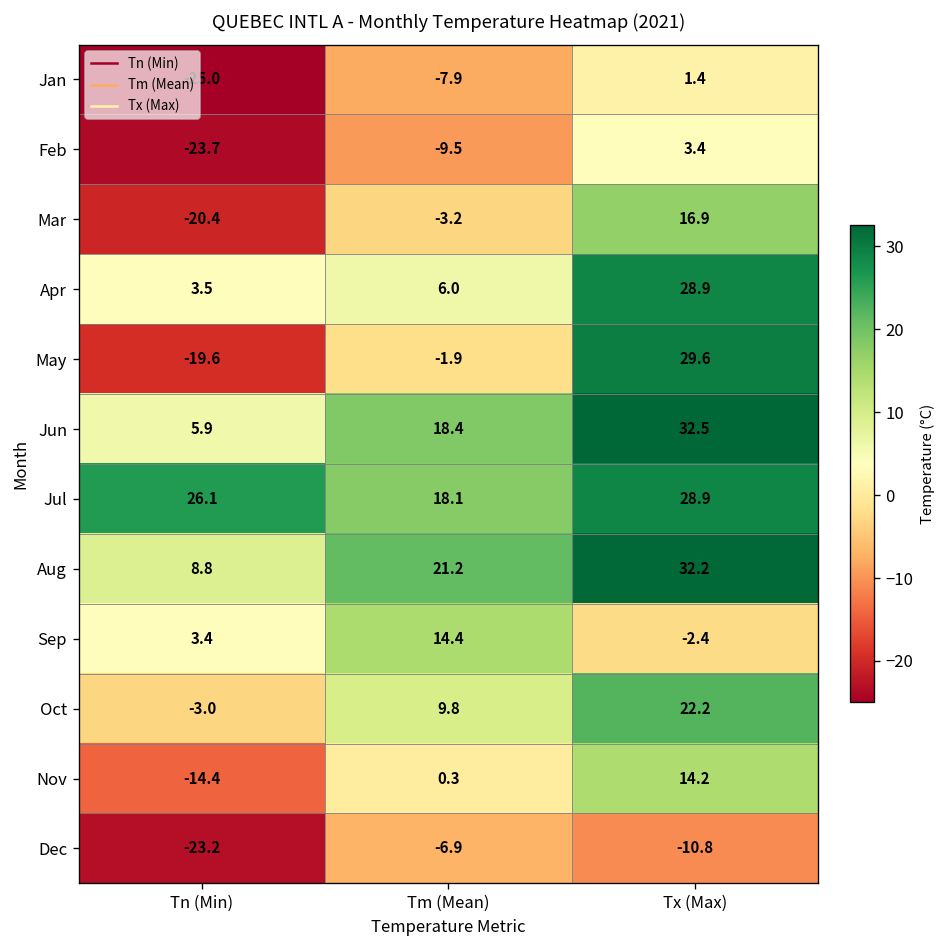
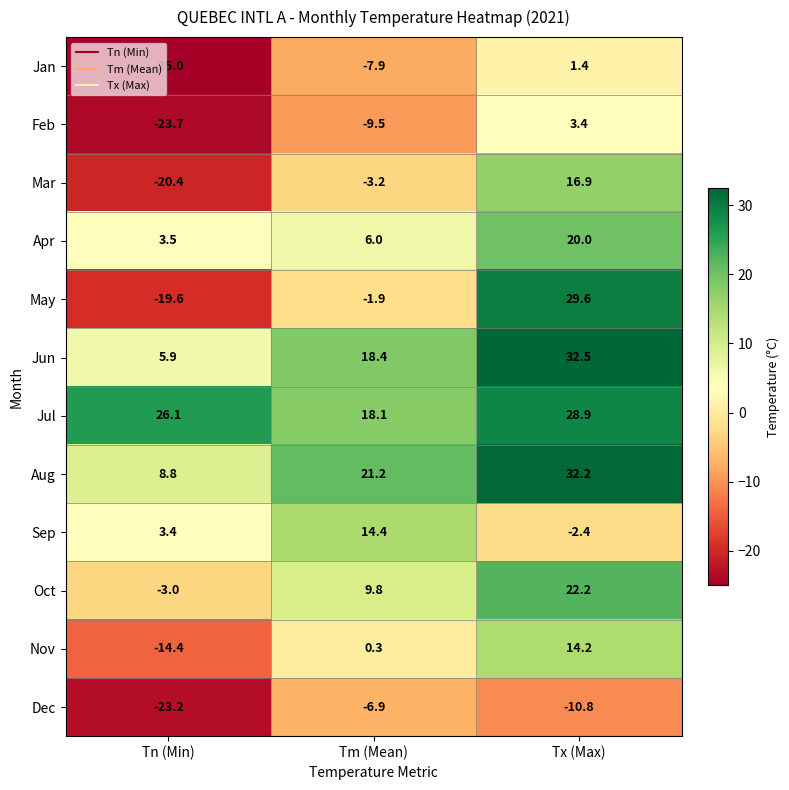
Apr, Tx (Max): 28.9 -> 20.0
